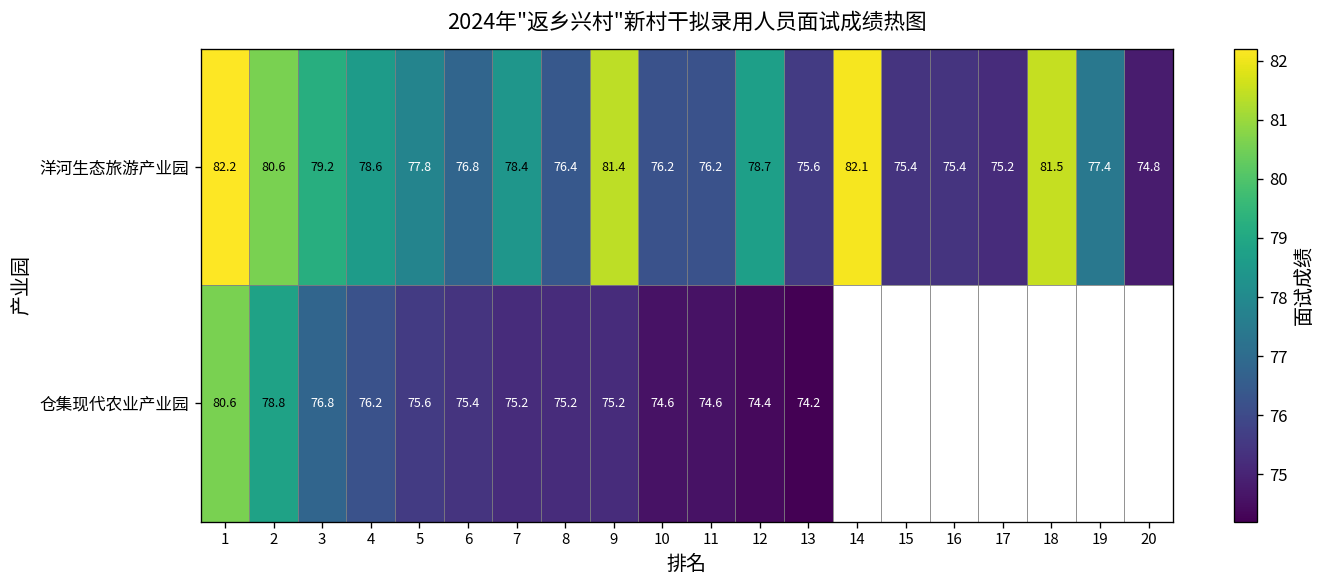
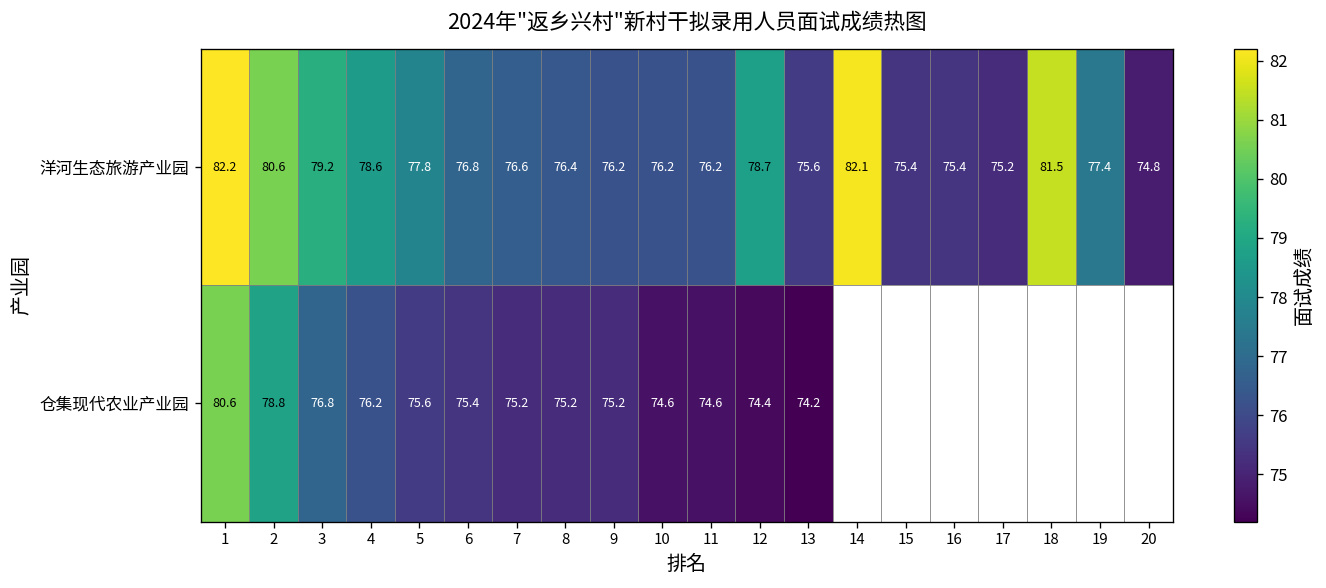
洋河生态旅游产业园, 7: 78.4 -> 76.6
洋河生态旅游产业园, 9: 81.4 -> 76.2
